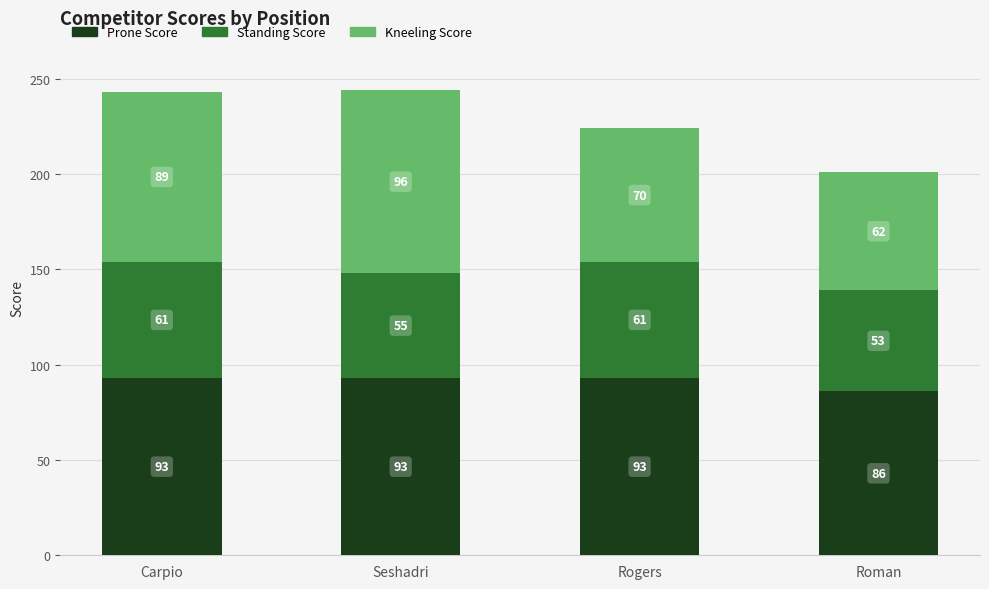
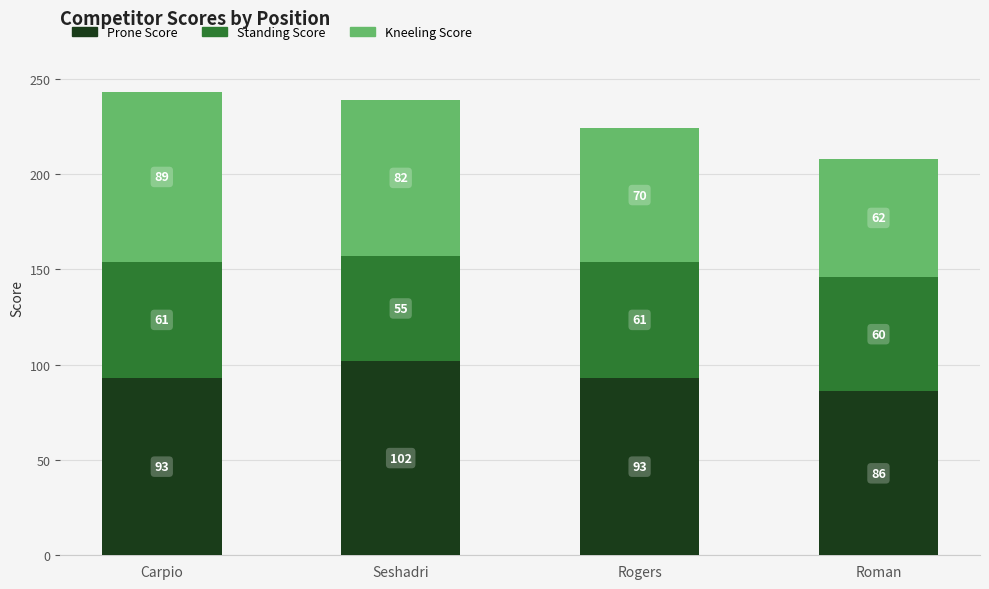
Prone Score, Seshadri: 93 -> 102
Kneeling Score, Seshadri: 96 -> 82
Standing Score, Roman: 53 -> 60
